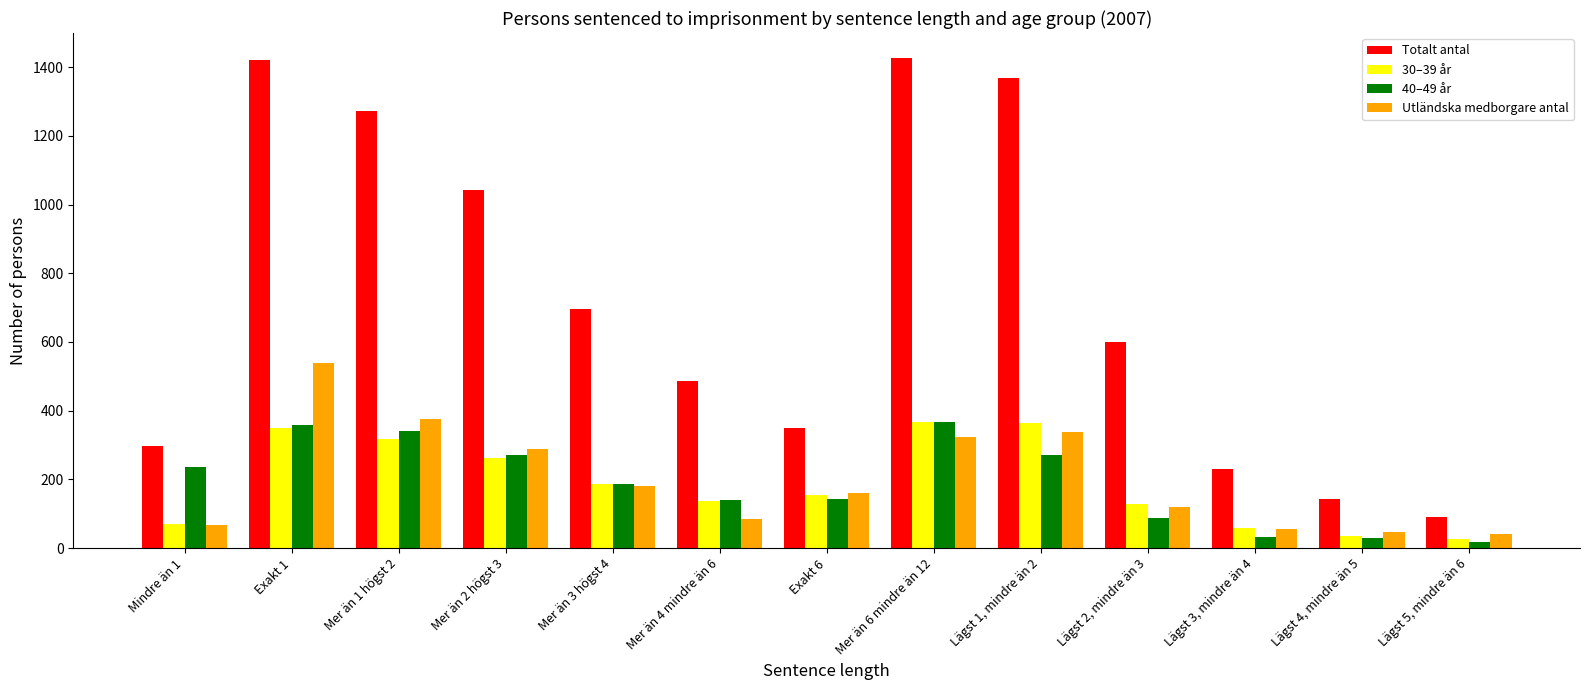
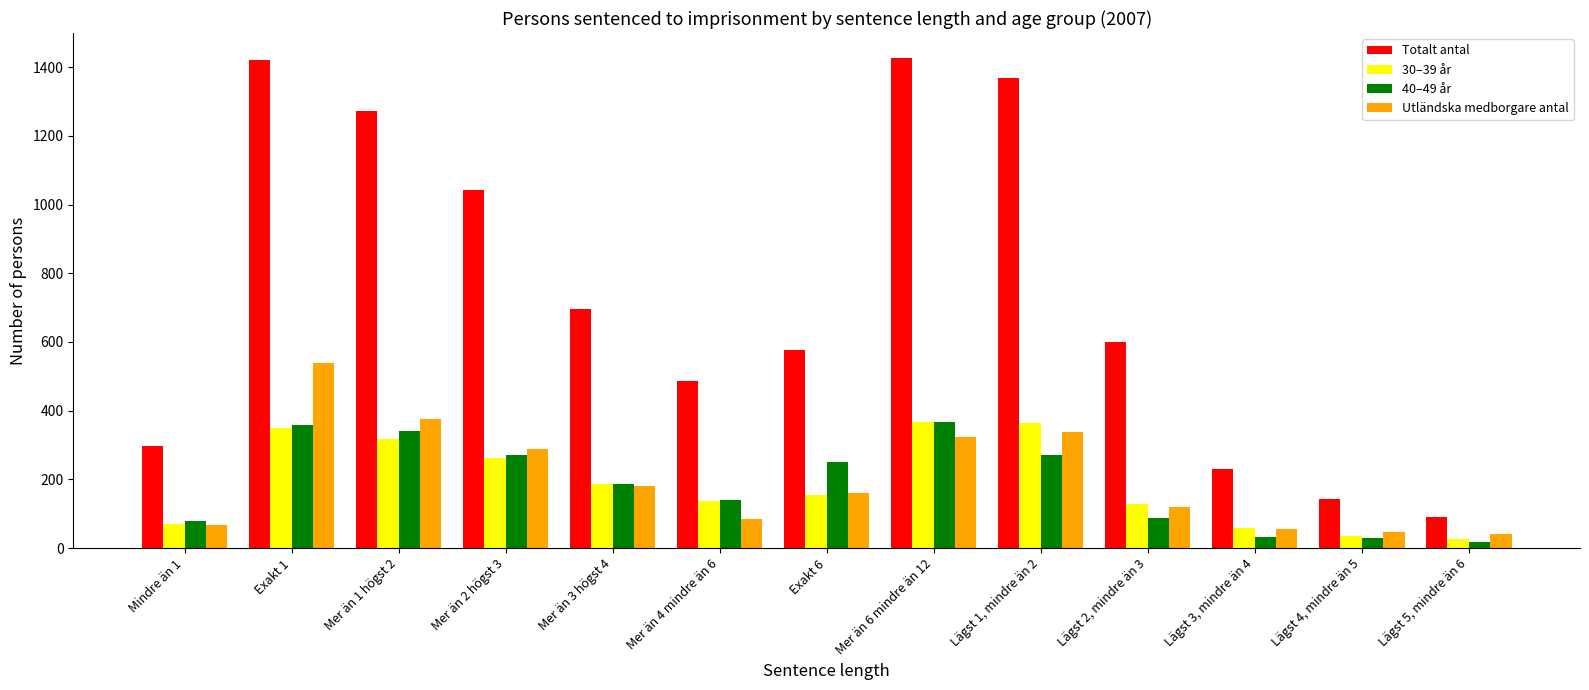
40–49 år, Mindre än 1: 240 -> 80
Totalt antal, Exakt 6: 350 -> 580
40–49 år, Exakt 6: 140 -> 250
